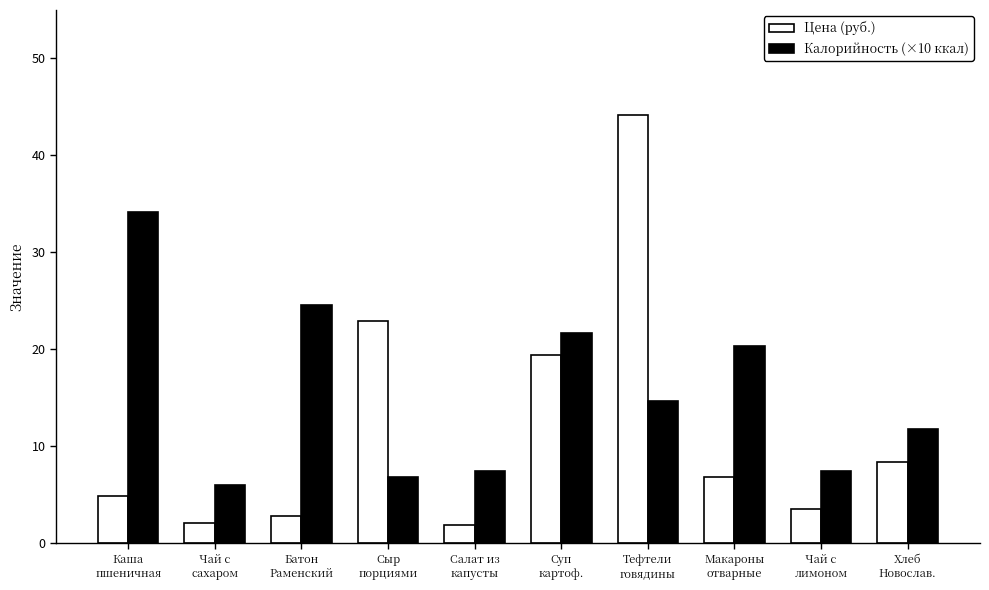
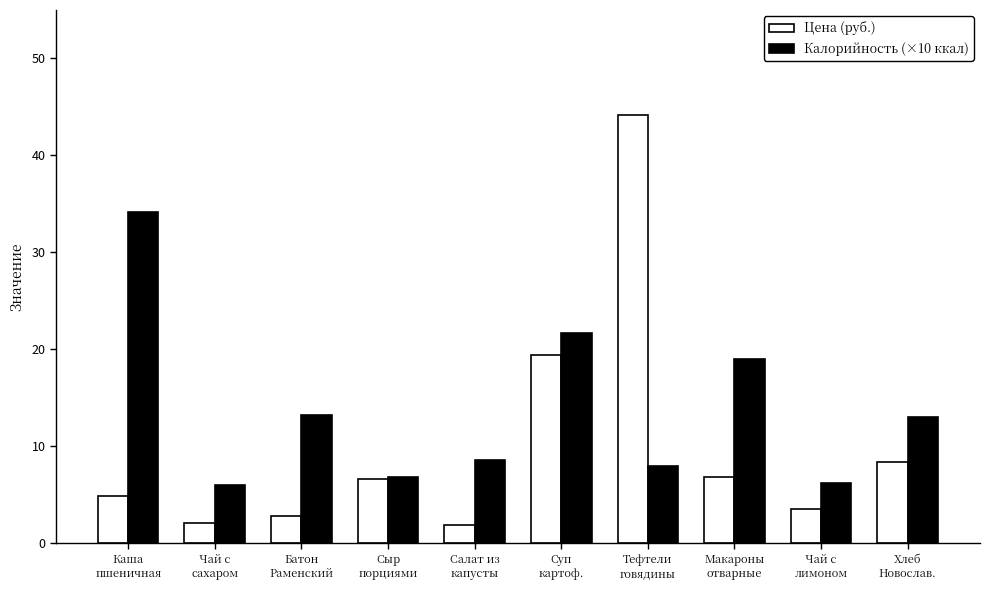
Калорийность (×10 ккал), Батон Раменский: 25 -> 13
Цена (руб.), Сыр порциями: 23 -> 7
Калорийность (×10 ккал), Салат из капусты: 7 -> 9
Калорийность (×10 ккал), Тефтели говядины: 15 -> 8
Калорийность (×10 ккал), Макароны отварные: 20 -> 19
Калорийность (×10 ккал), Чай с лимоном: 7 -> 6
Калорийность (×10 ккал), Хлеб Новослав.: 12 -> 13
